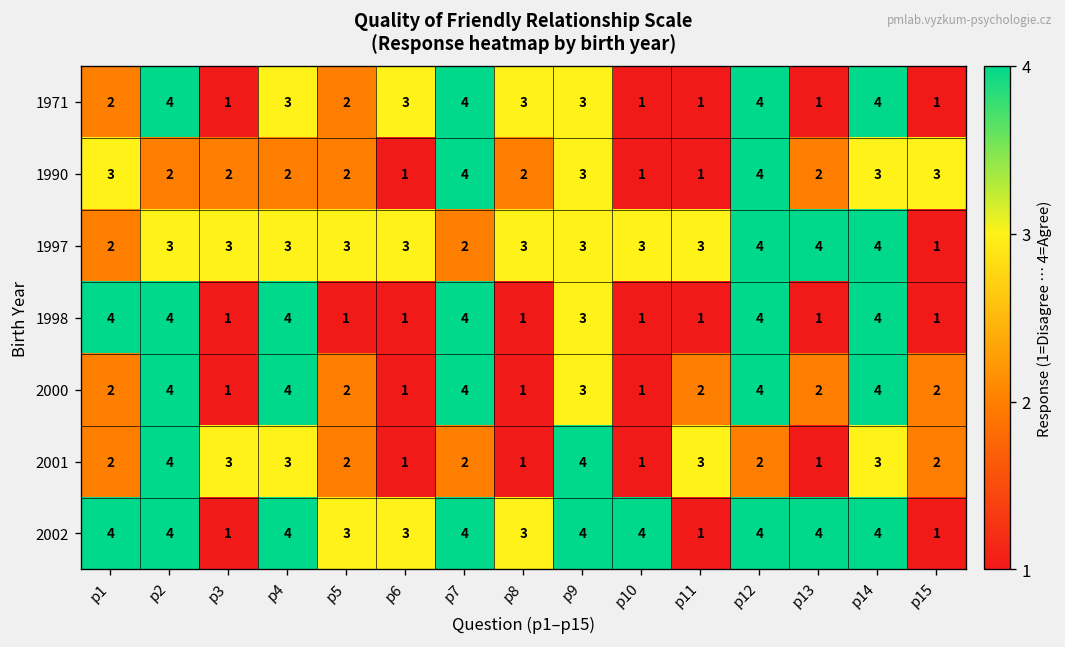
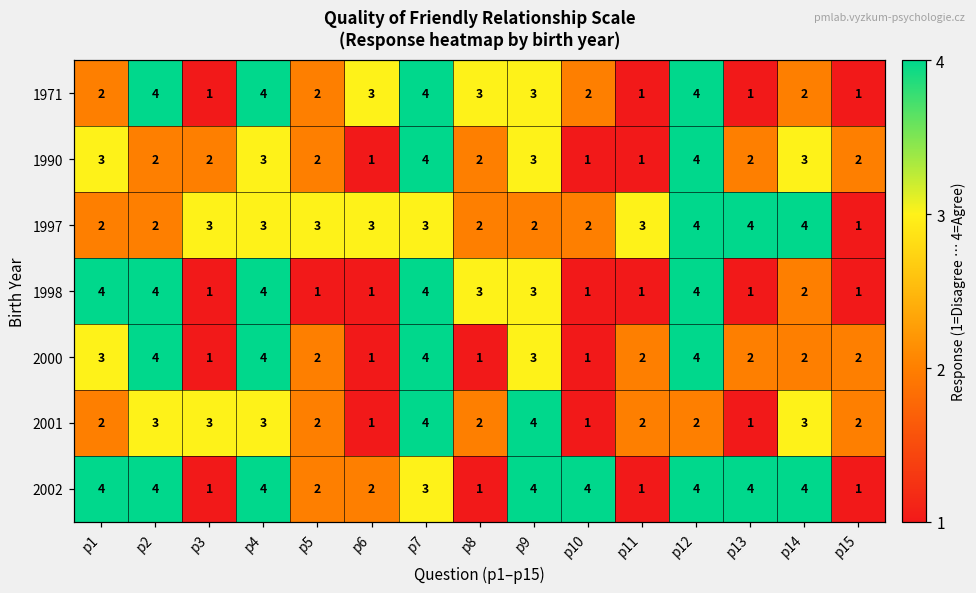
1971, p4: 3 -> 4
1971, p10: 1 -> 2
1971, p14: 4 -> 2
1990, p4: 2 -> 3
1990, p15: 3 -> 2
1997, p2: 3 -> 2
1997, p7: 2 -> 3
1997, p8: 3 -> 2
1997, p9: 3 -> 2
1997, p10: 3 -> 2
1998, p8: 1 -> 3
1998, p14: 4 -> 2
2000, p1: 2 -> 3
2000, p14: 4 -> 2
2001, p2: 4 -> 3
2001, p7: 2 -> 4
2001, p8: 1 -> 2
2001, p11: 3 -> 2
2002, p5: 3 -> 2
2002, p6: 3 -> 2
2002, p7: 4 -> 3
2002, p8: 3 -> 1
